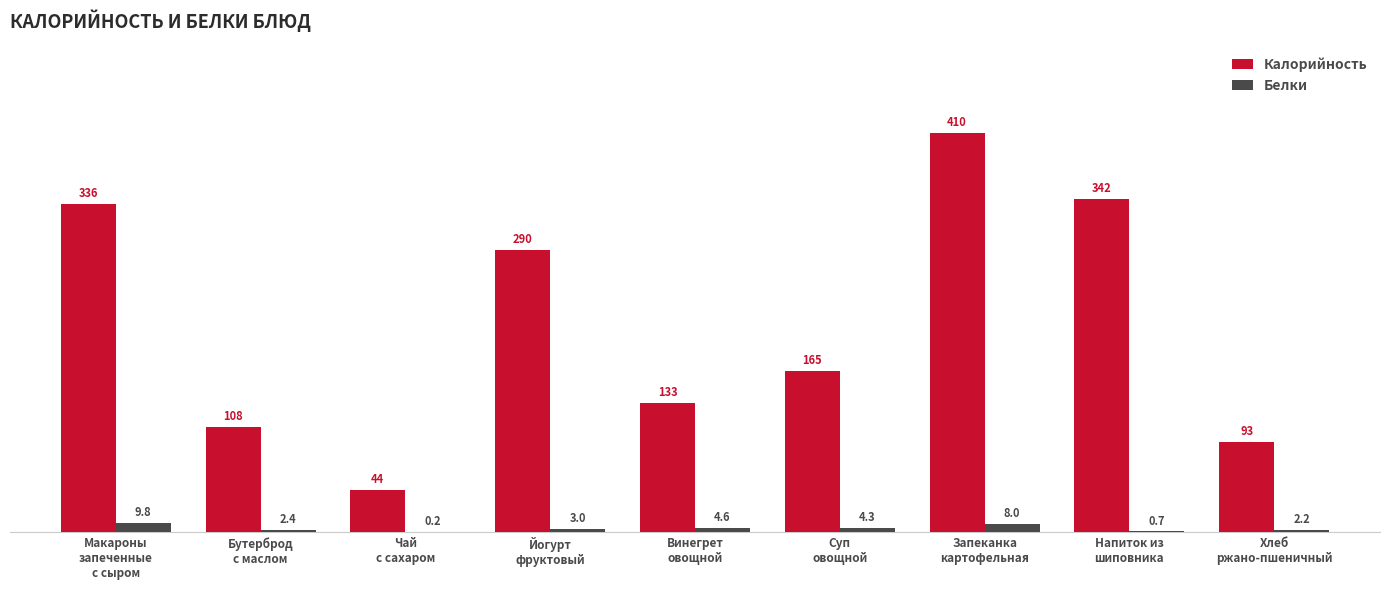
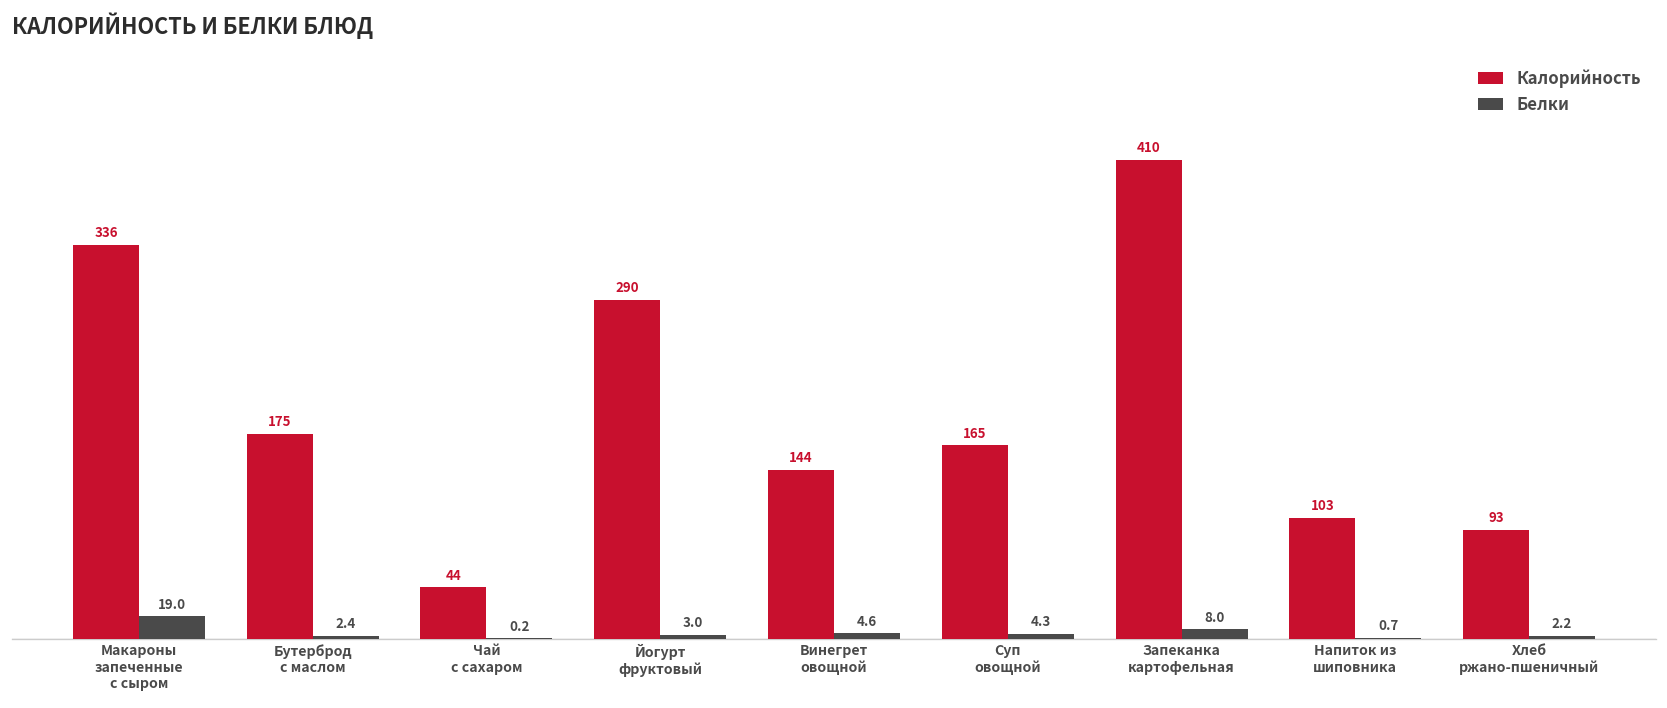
Белки, Макароны запеченные с сыром: 9.8 -> 19.0
Калорийность, Бутерброд с маслом: 108 -> 175
Калорийность, Винегрет овощной: 133 -> 144
Калорийность, Напиток из шиповника: 342 -> 103
